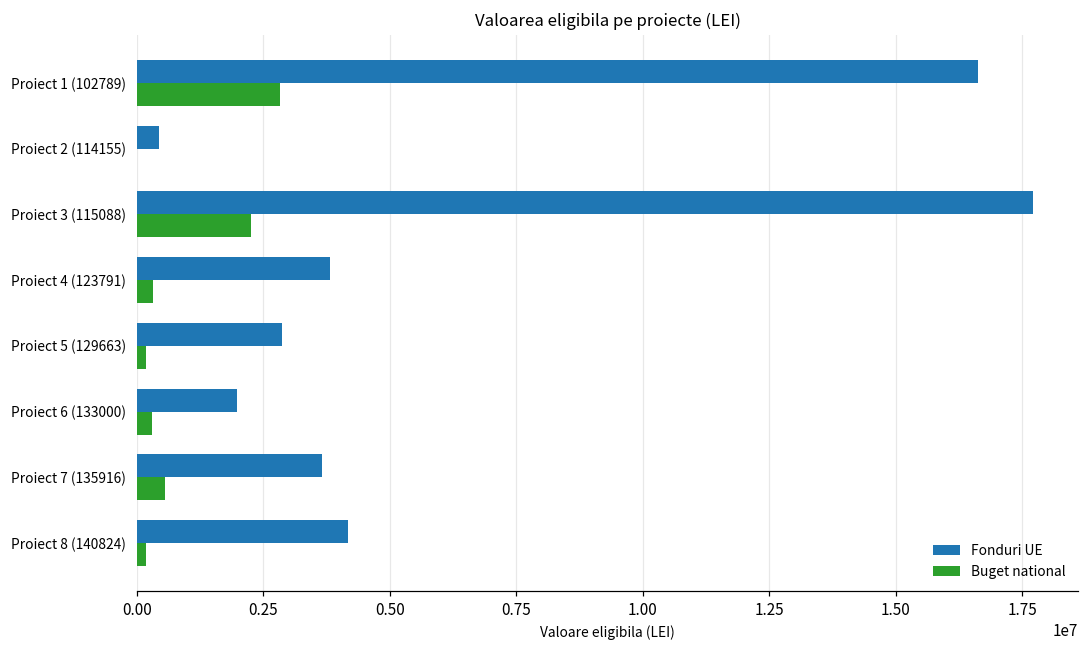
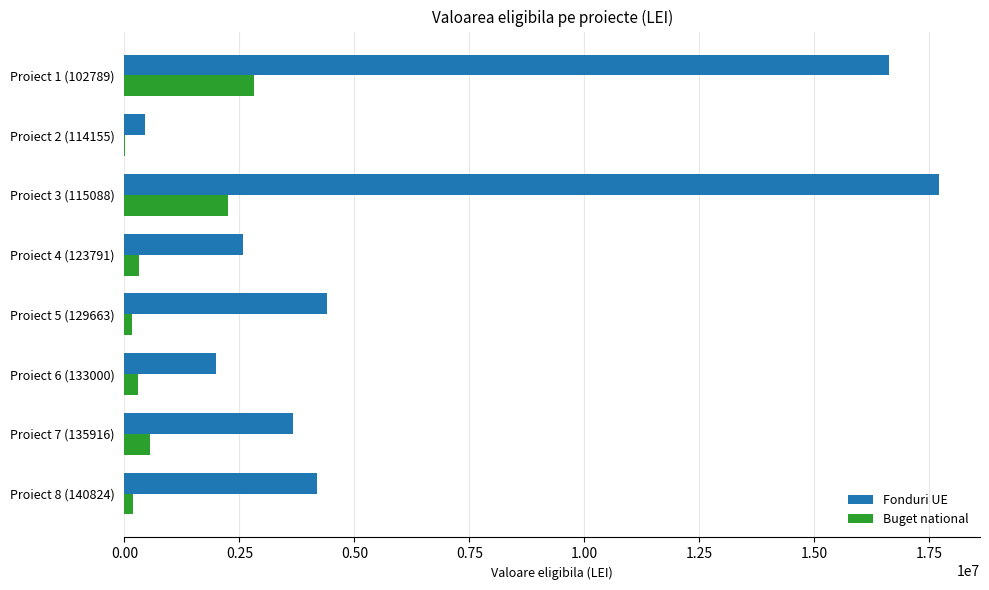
Fonduri UE, Proiect 4 (123791): 3800000 -> 2600000
Fonduri UE, Proiect 5 (129663): 2900000 -> 4400000
